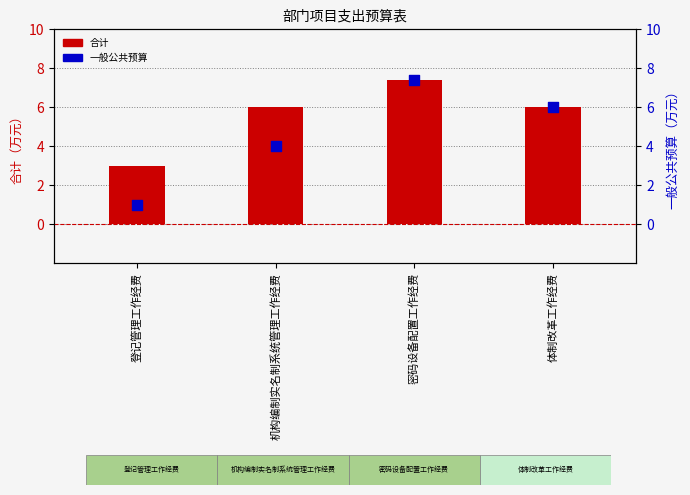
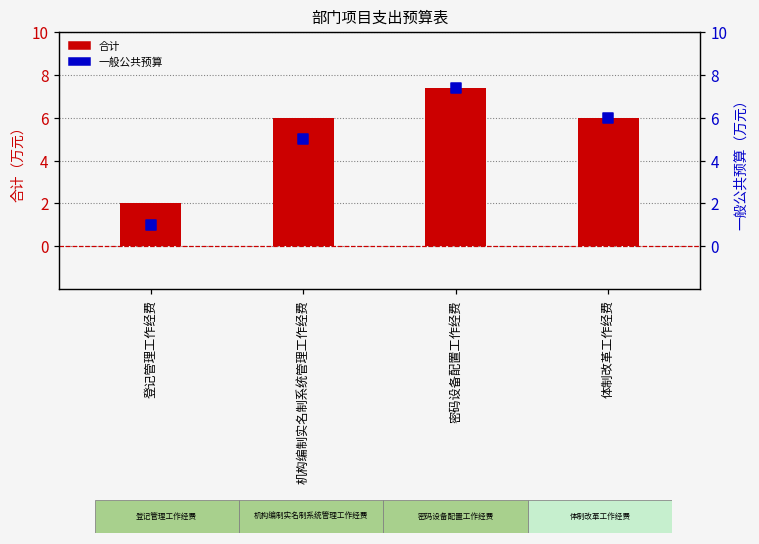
合计, 登记管理工作经费: 3 -> 2
一般公共预算, 机构编制实名制系统管理工作经费: 4 -> 5
